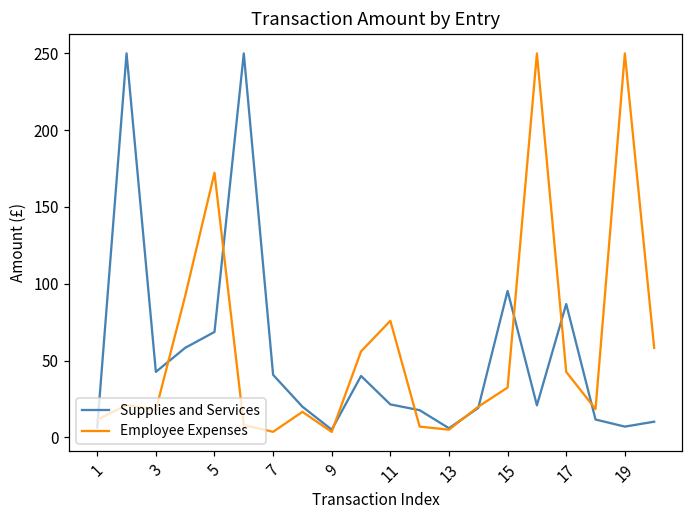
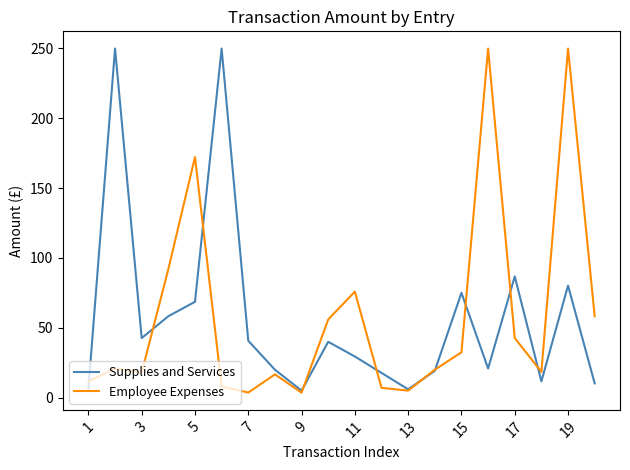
Supplies and Services, 11: 21 -> 29
Supplies and Services, 15: 95 -> 75
Supplies and Services, 19: 7 -> 80
